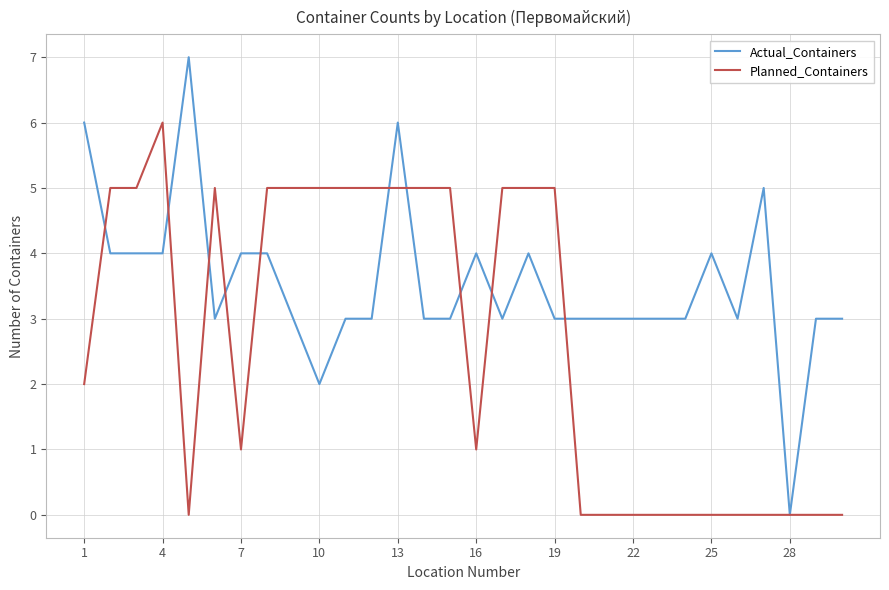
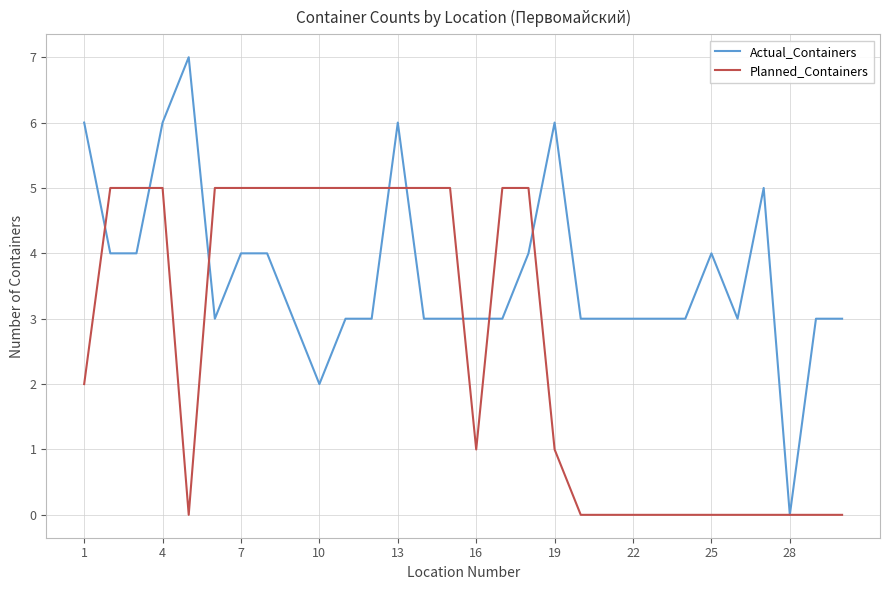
Actual_Containers, 4: 4 -> 6
Planned_Containers, 4: 6 -> 5
Planned_Containers, 7: 1 -> 5
Actual_Containers, 16: 4 -> 3
Actual_Containers, 19: 3 -> 6
Planned_Containers, 19: 5 -> 1
